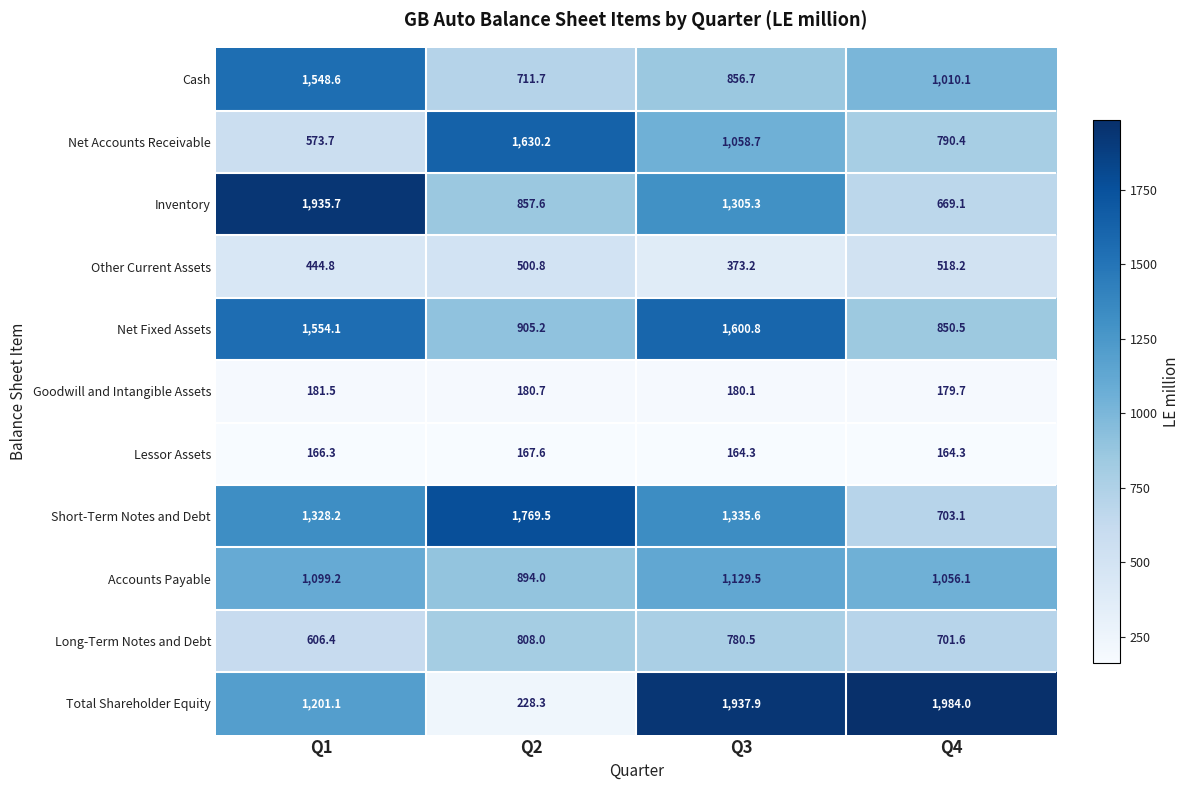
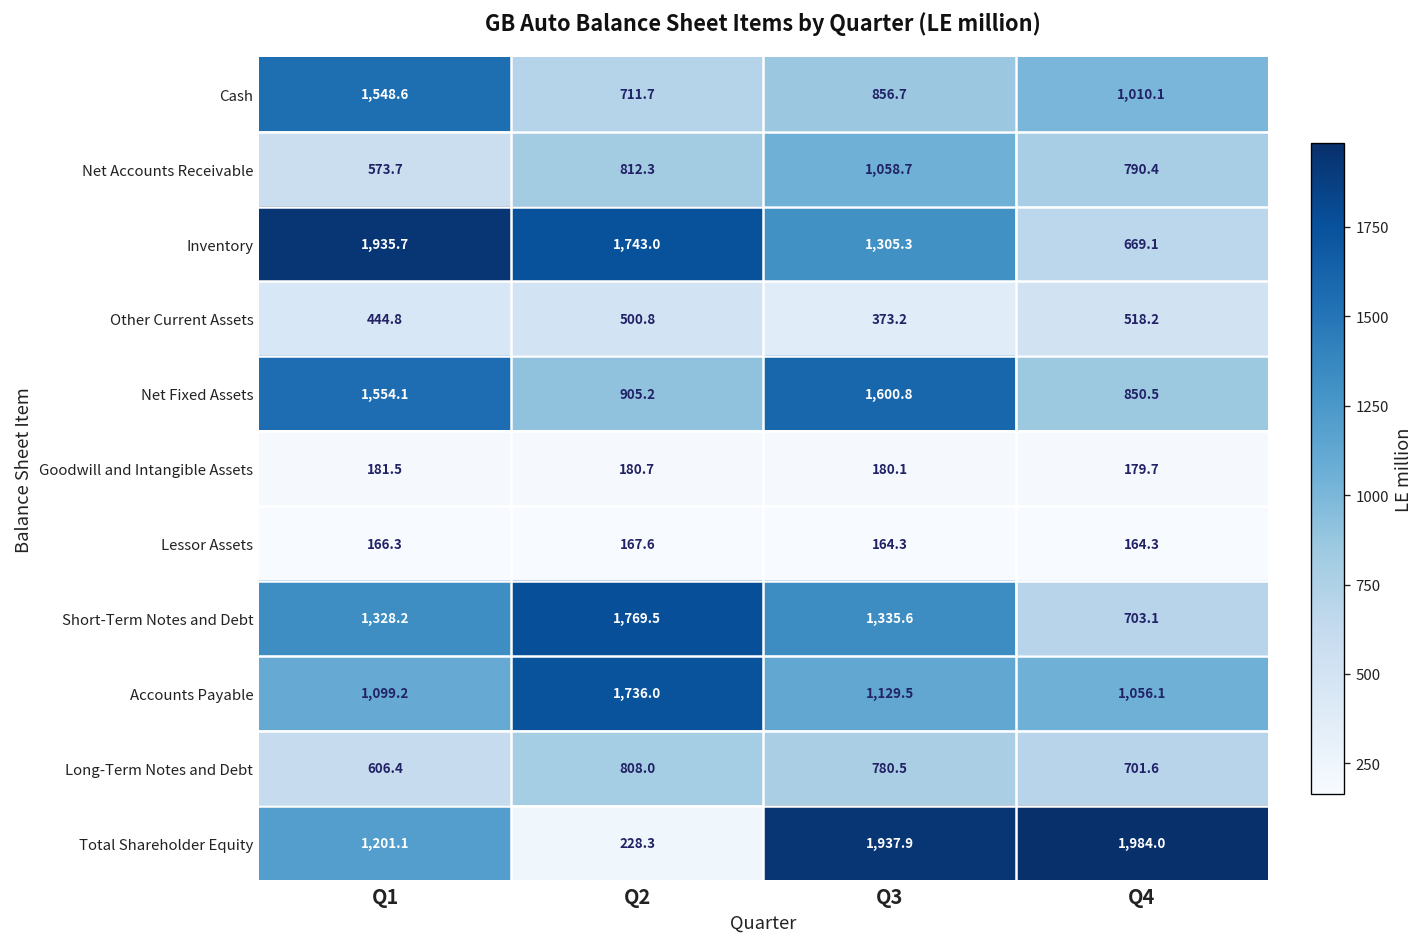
Net Accounts Receivable, Q2: 1,630.2 -> 812.3
Inventory, Q2: 857.6 -> 1,743.0
Accounts Payable, Q2: 894.0 -> 1,736.0
